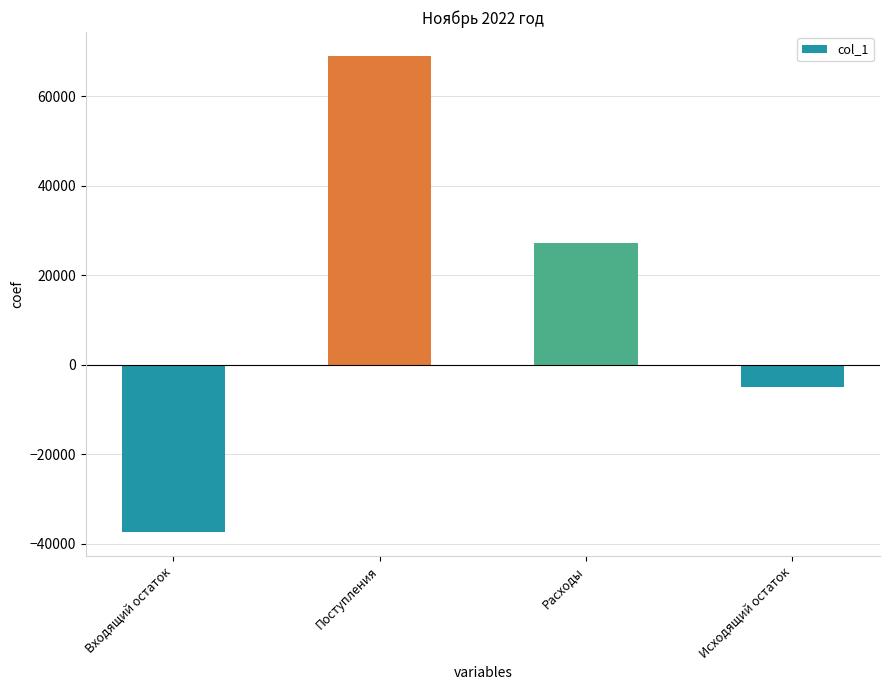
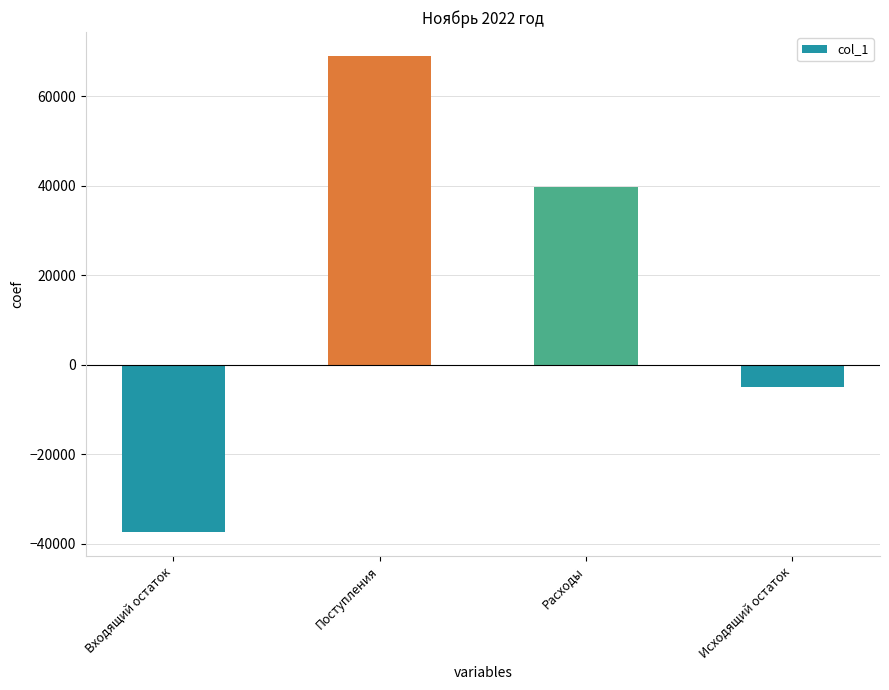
Расходы: 27000 -> 40000
